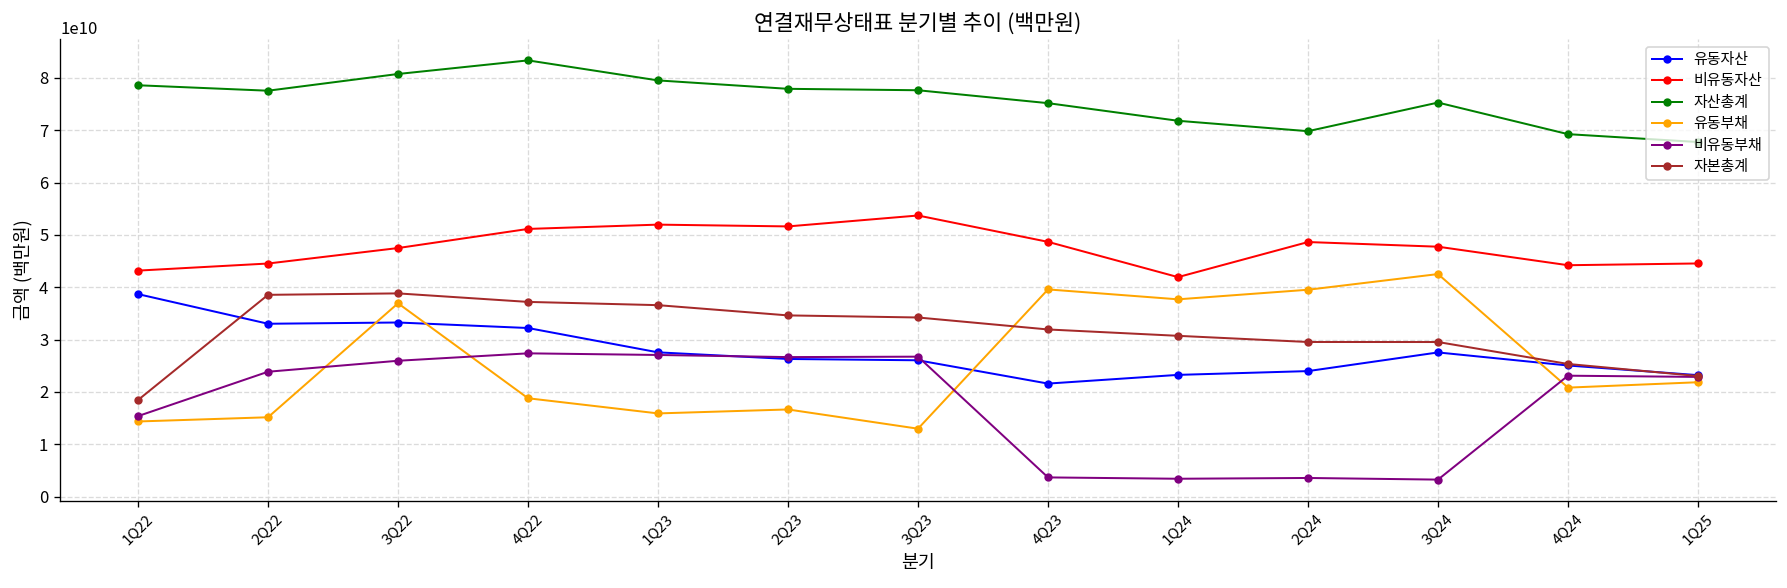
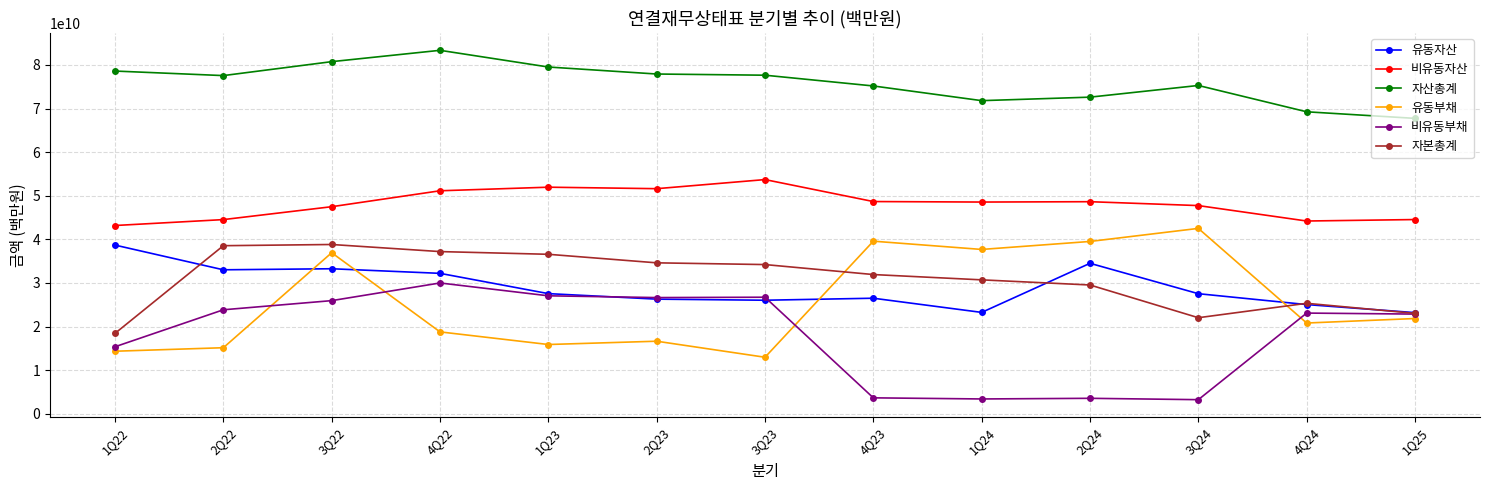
비유동부채, 4Q22: 27000000000 -> 30000000000
유동자산, 4Q23: 22000000000 -> 27000000000
비유동자산, 1Q24: 42000000000 -> 49000000000
유동자산, 2Q24: 24000000000 -> 35000000000
자산총계, 2Q24: 70000000000 -> 73000000000
자본총계, 3Q24: 30000000000 -> 22000000000
